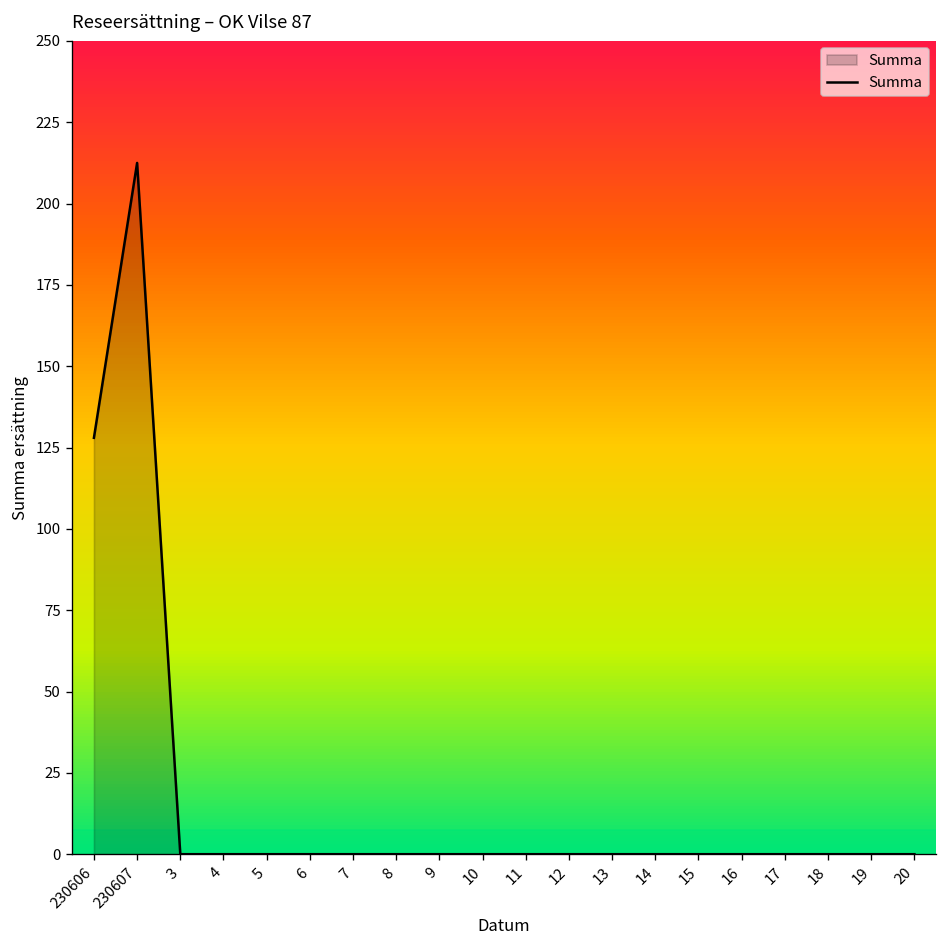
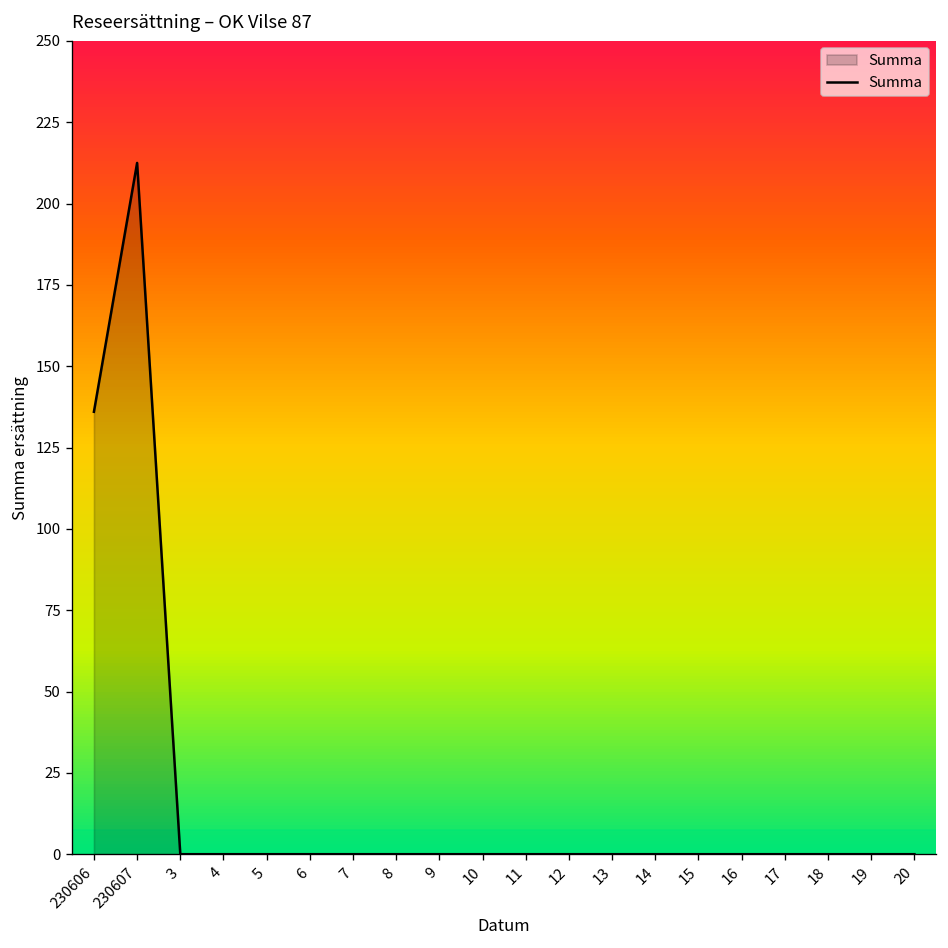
230606: 128 -> 136
